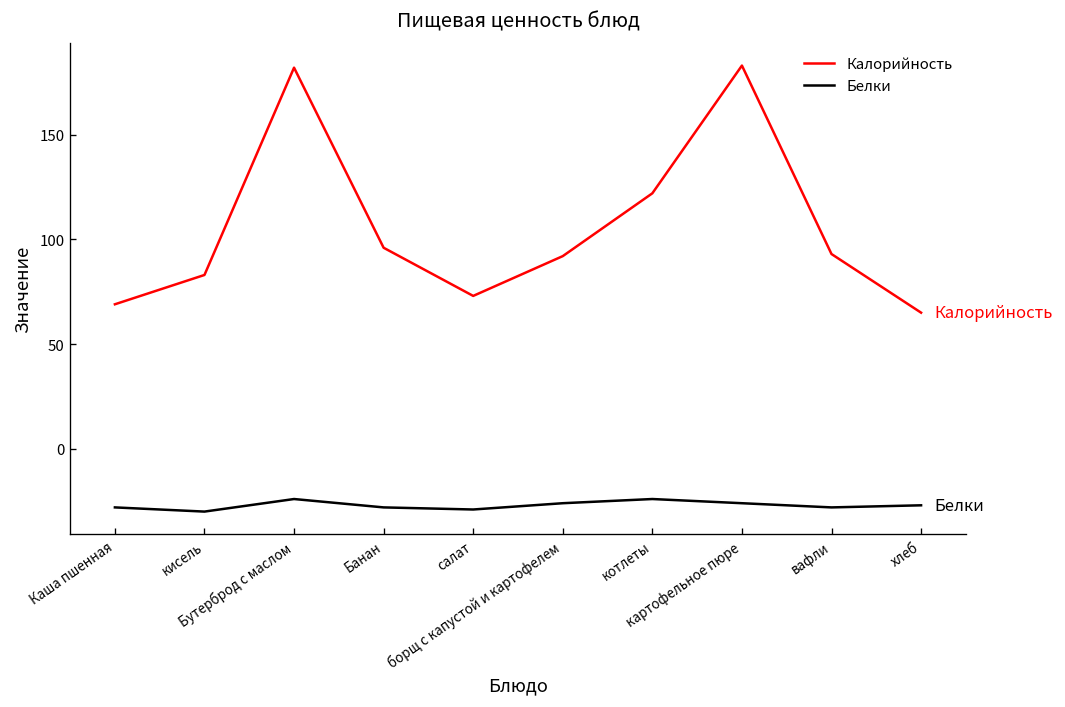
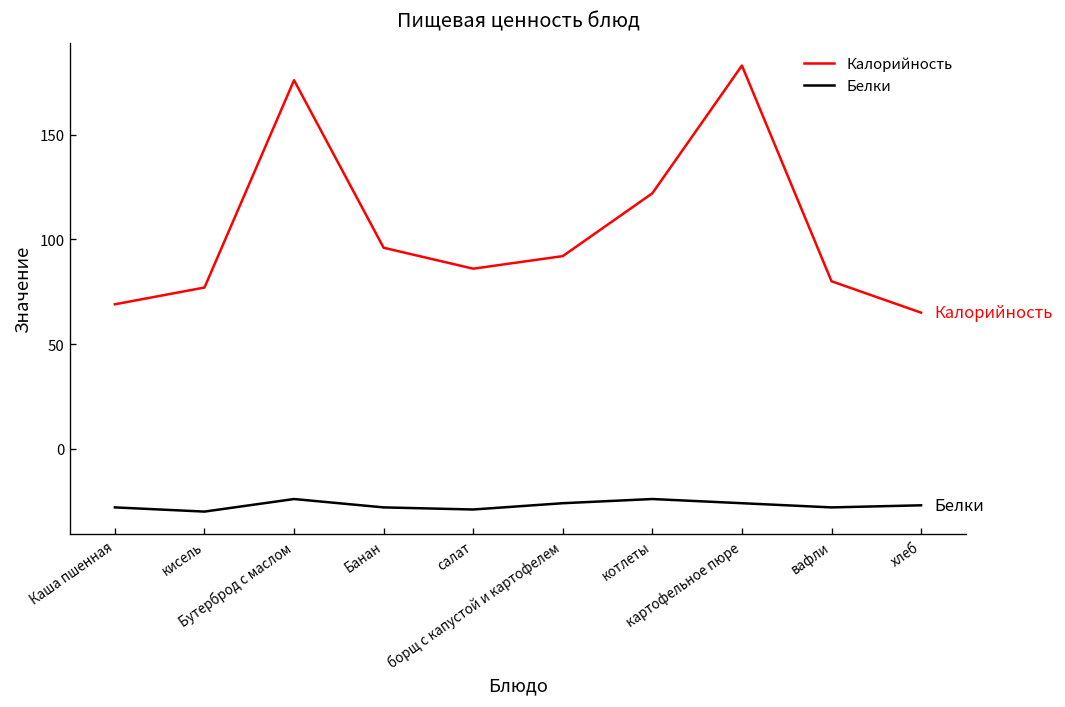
Калорийность, кисель: 83 -> 77
Калорийность, Бутерброд с маслом: 182 -> 176
Калорийность, салат: 73 -> 86
Калорийность, вафли: 93 -> 80
